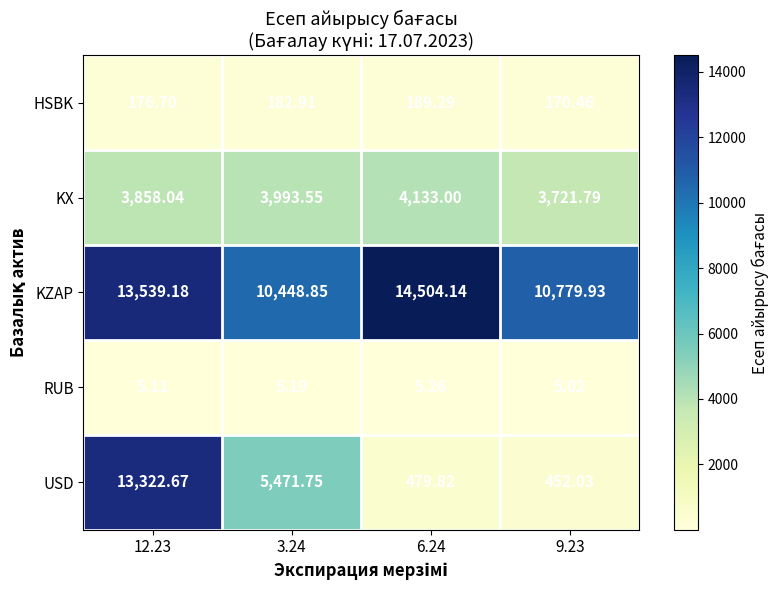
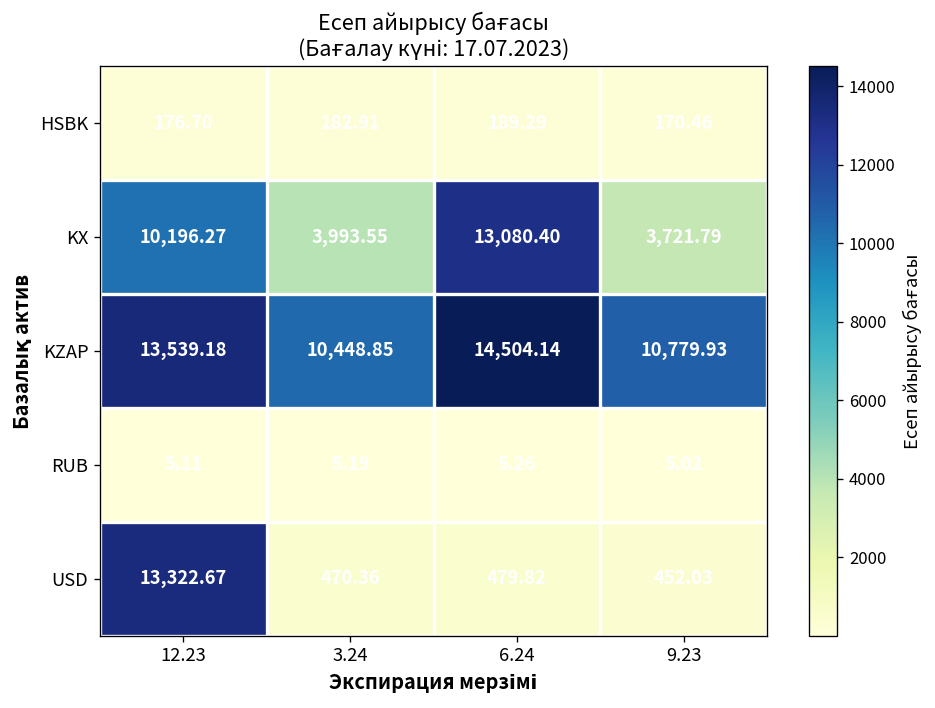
KX, 12.23: 3,858.04 -> 10,196.27
KX, 6.24: 4,133.00 -> 13,080.40
USD, 3.24: 5,471.75 -> 470.36
